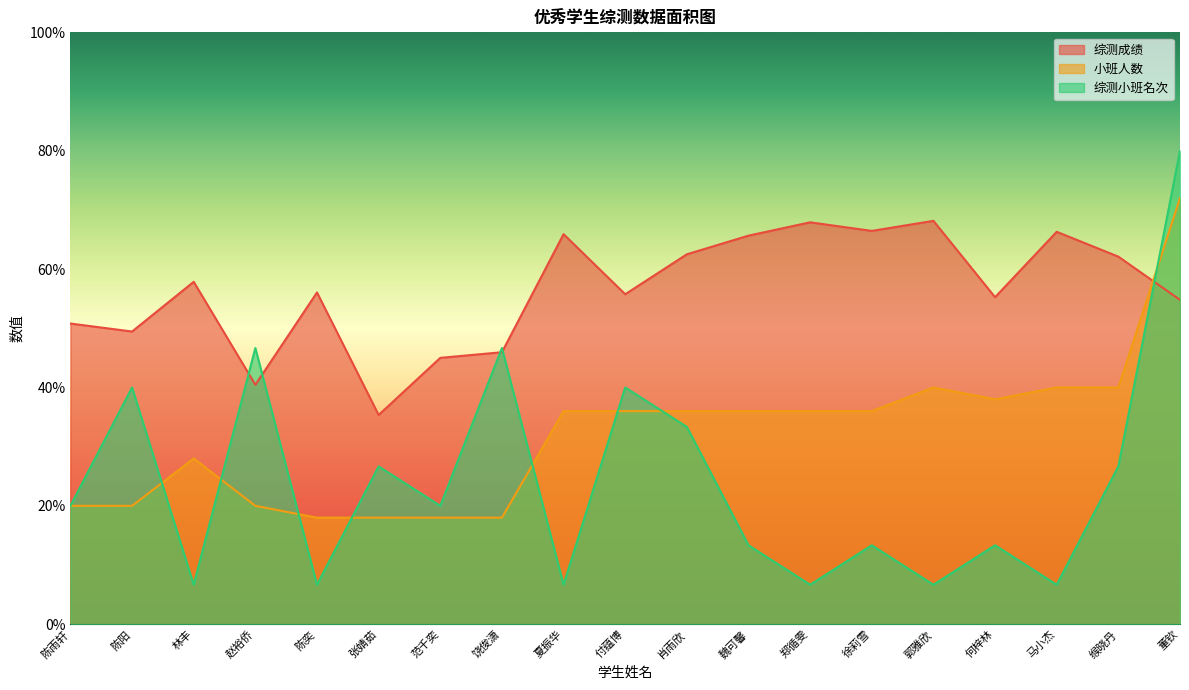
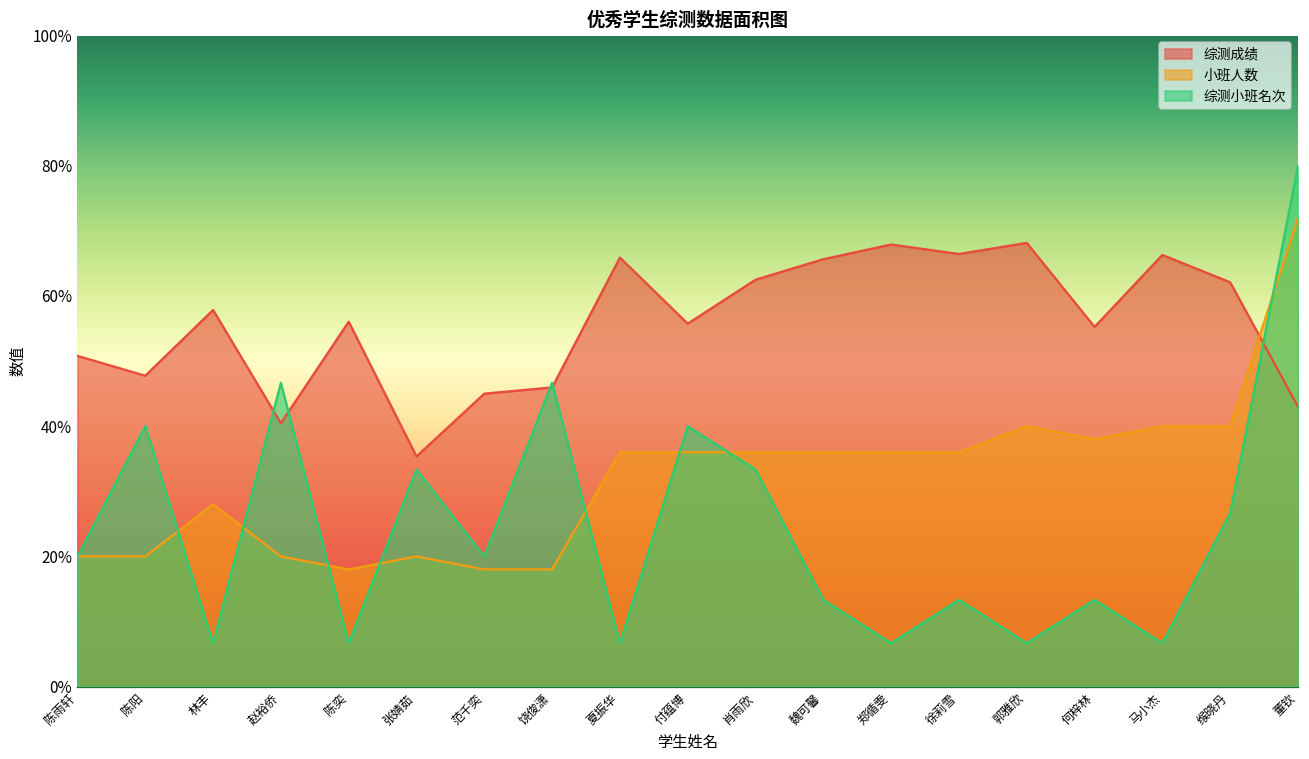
综测成绩, 陈阳: 49% -> 48%
小班人数, 张婧茹: 18% -> 20%
综测小班名次, 张婧茹: 27% -> 33%
综测成绩, 董钦: 55% -> 43%
